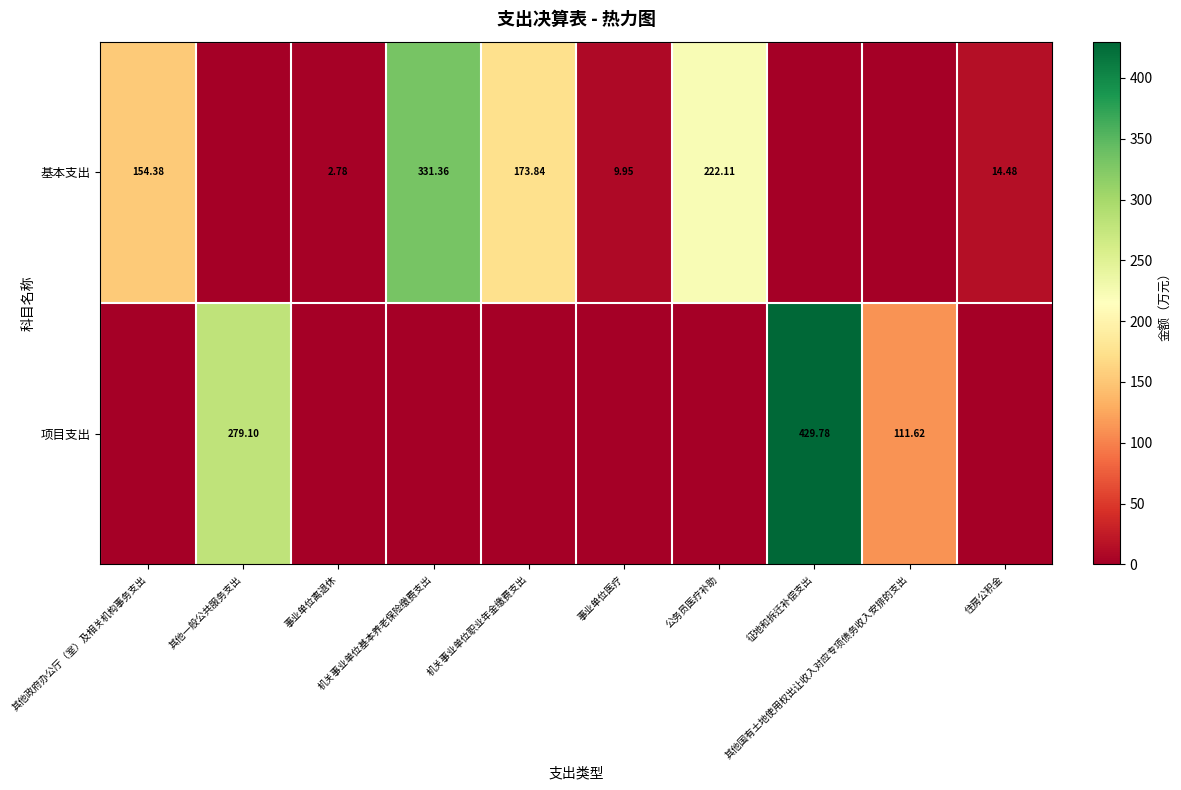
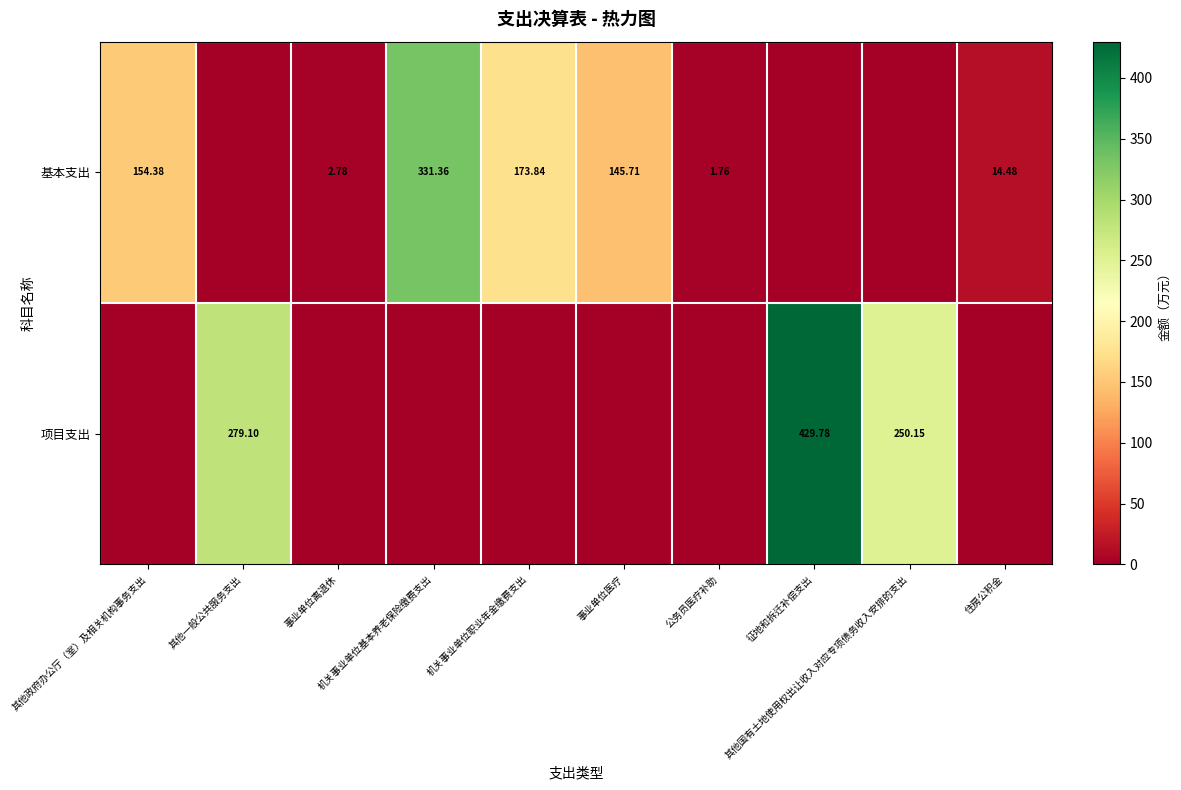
基本支出, 事业单位医疗: 9.95 -> 145.71
基本支出, 公务员医疗补助: 222.11 -> 1.76
项目支出, 其他国有土地使用权出让收入对应专项债务收入安排的支出: 111.62 -> 250.15
